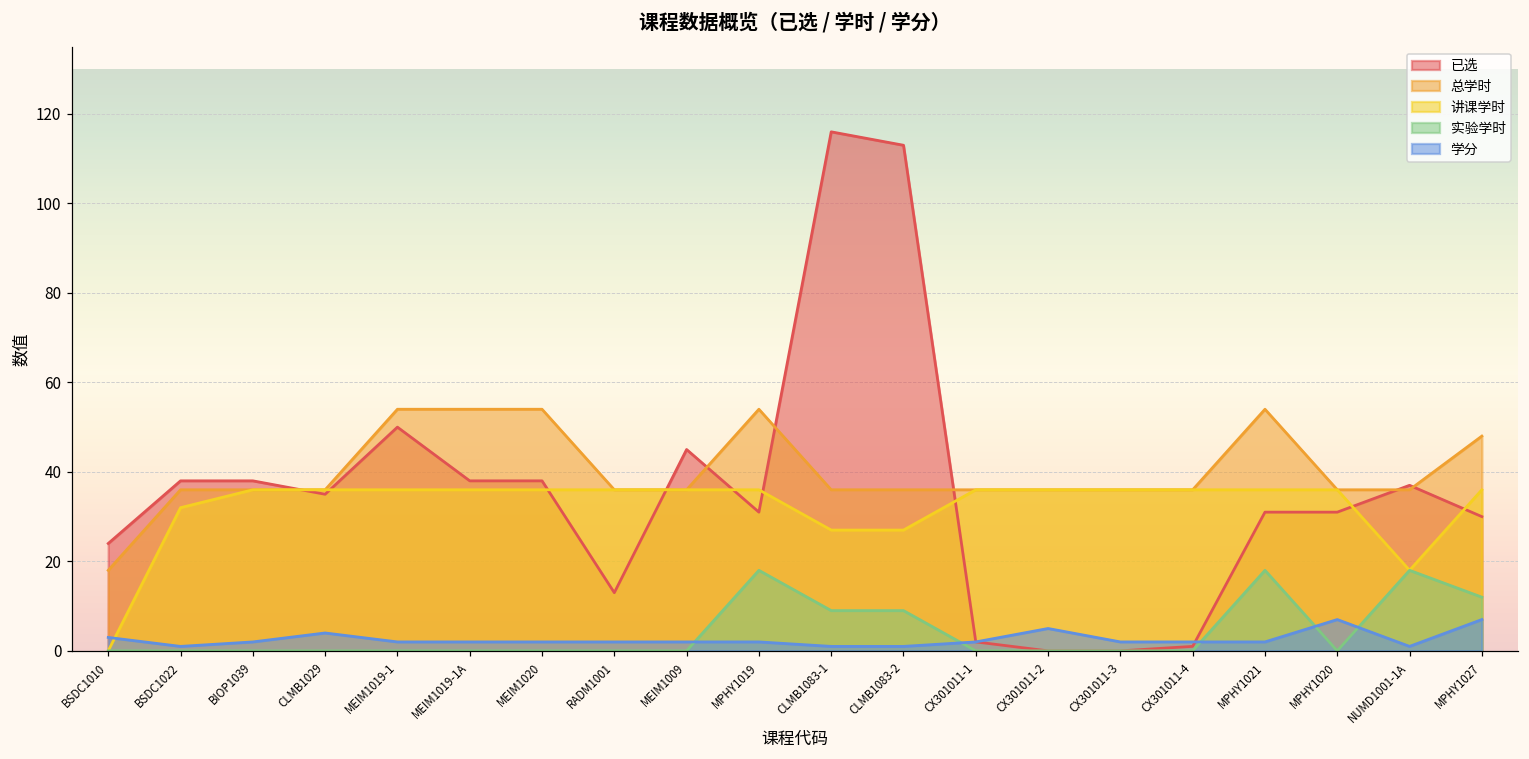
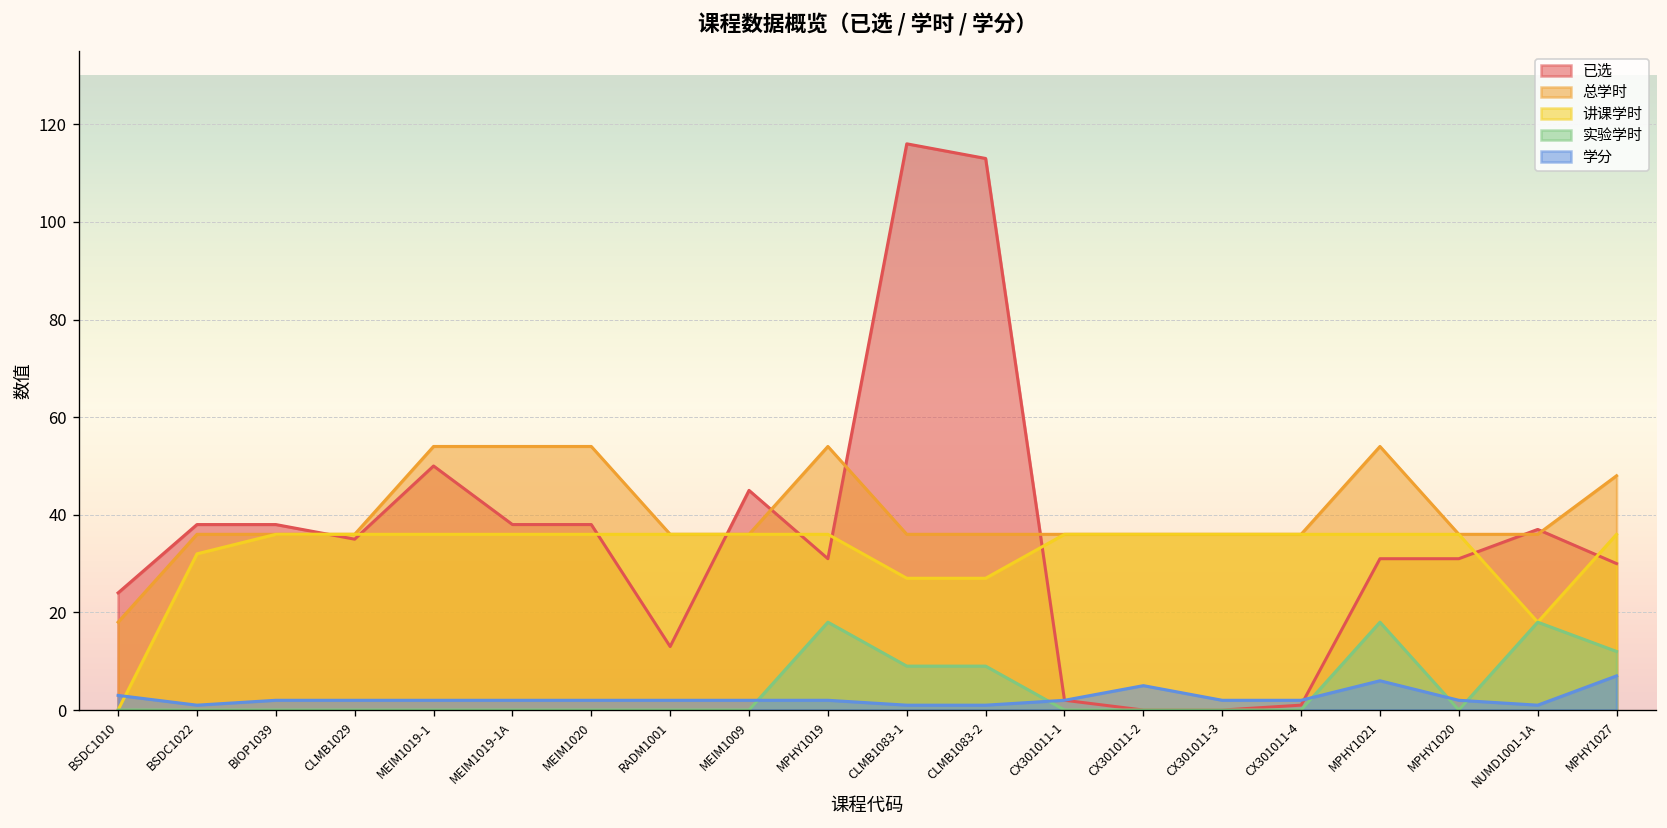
学分, CLMB1029: 4 -> 2
学分, MPHY1021: 2 -> 6
学分, MPHY1020: 7 -> 2
